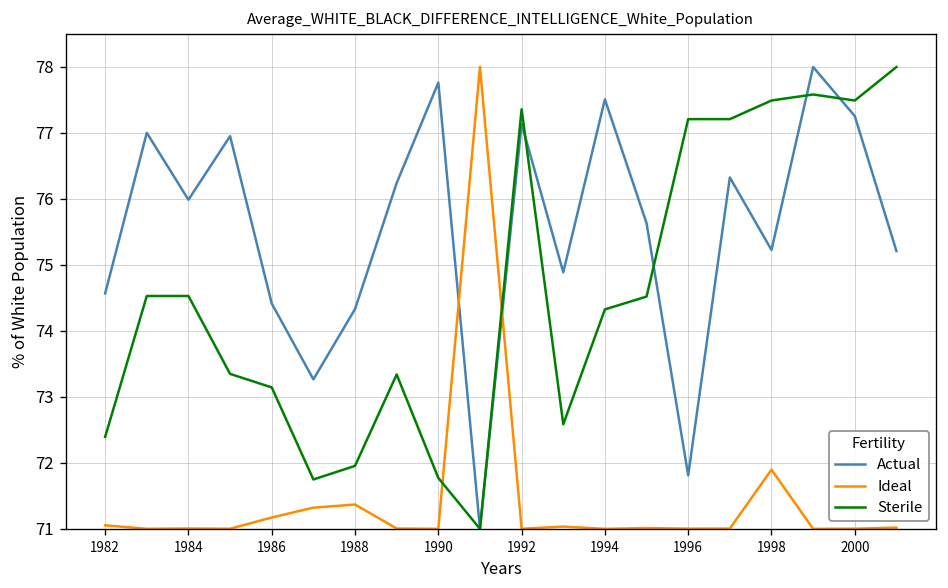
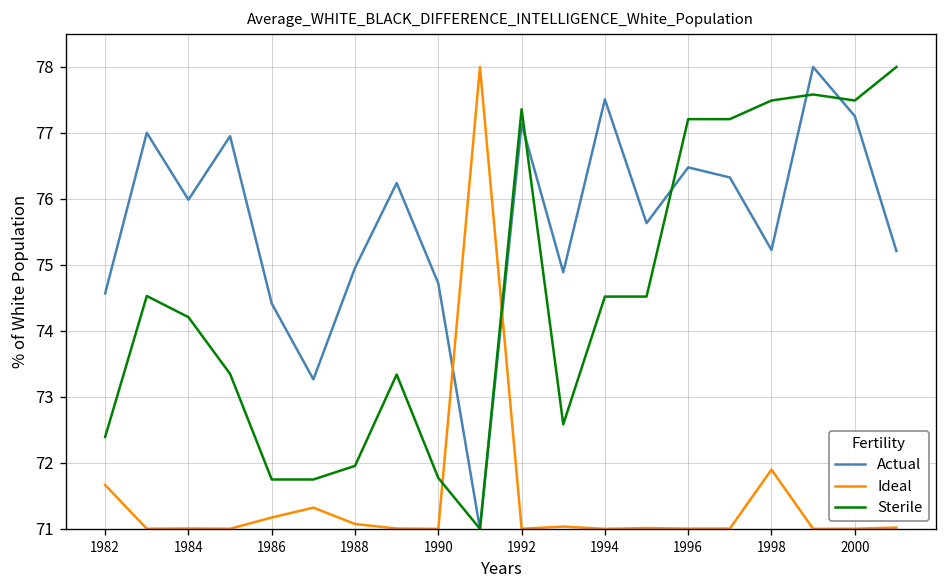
Ideal, 1982: 71.1 -> 71.7
Sterile, 1984: 74.5 -> 74.2
Sterile, 1986: 73.1 -> 71.7
Actual, 1988: 74.3 -> 75.0
Ideal, 1988: 71.4 -> 71.1
Actual, 1990: 77.8 -> 74.7
Sterile, 1994: 74.3 -> 74.5
Actual, 1996: 71.8 -> 76.5
